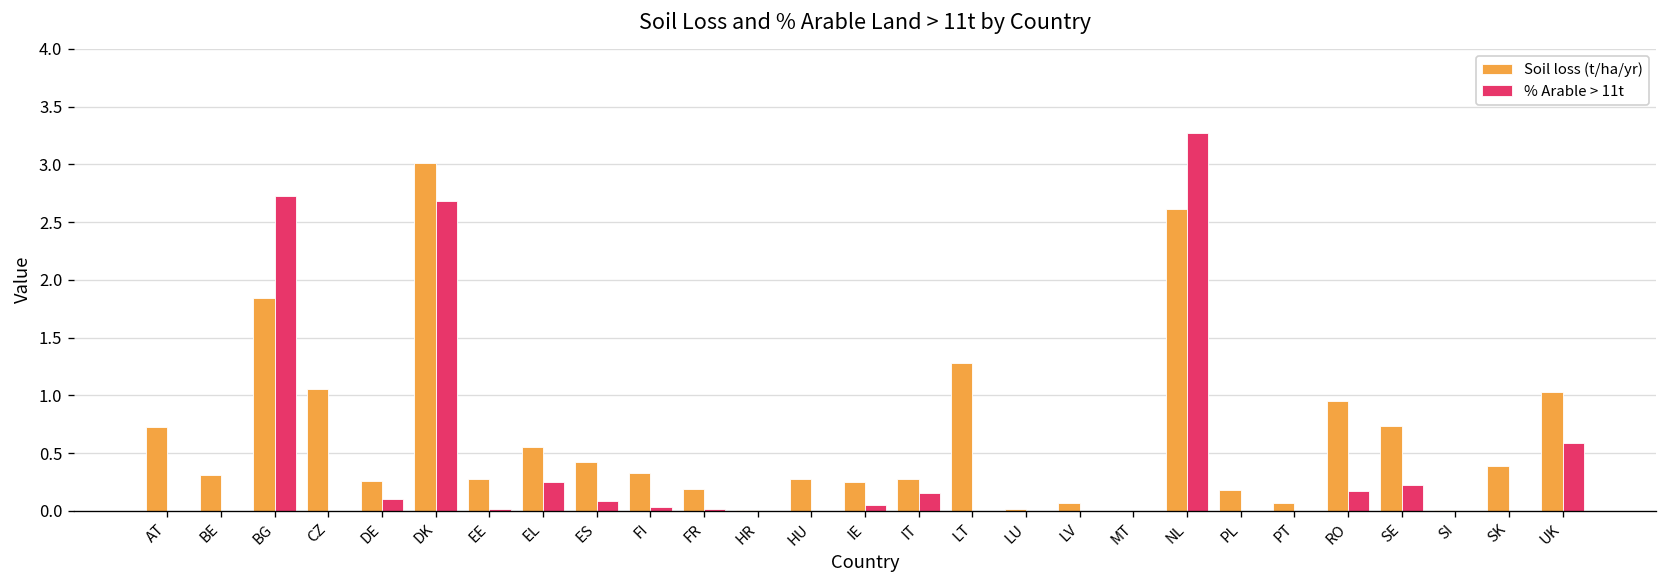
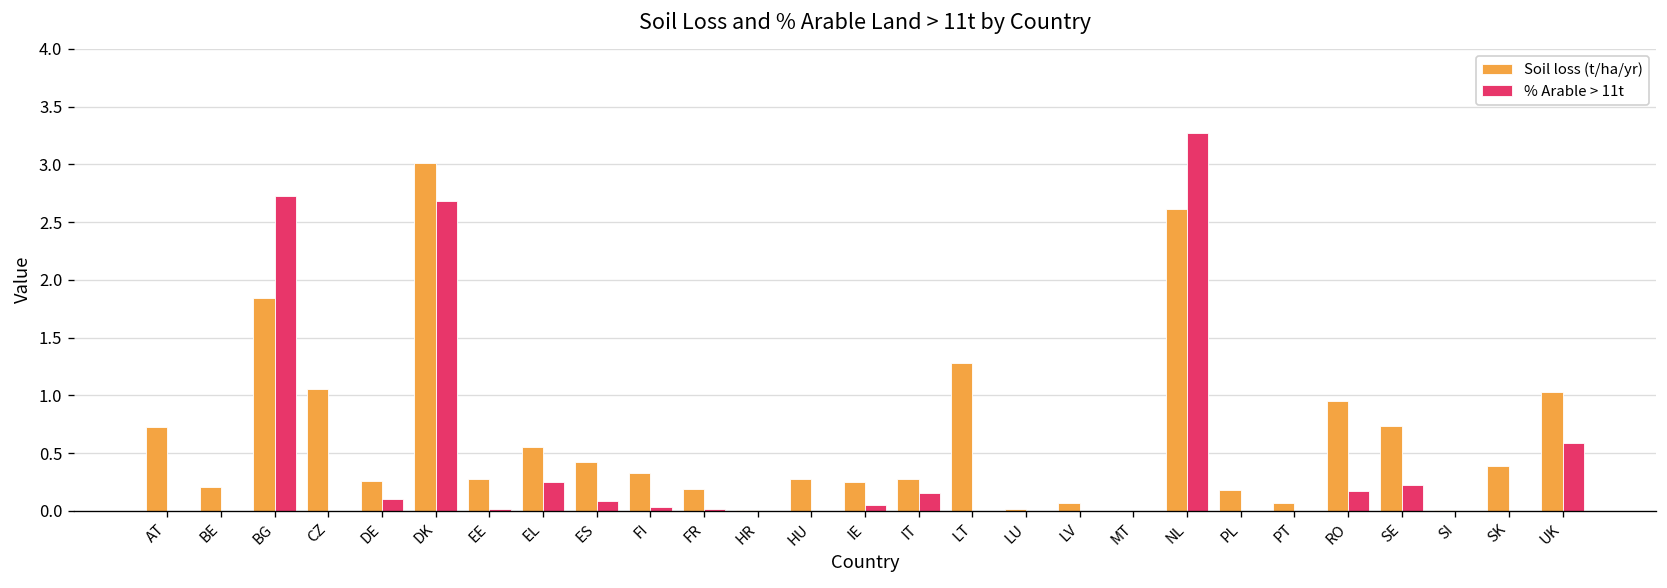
Soil loss (t/ha/yr), BE: 0.3 -> 0.2
